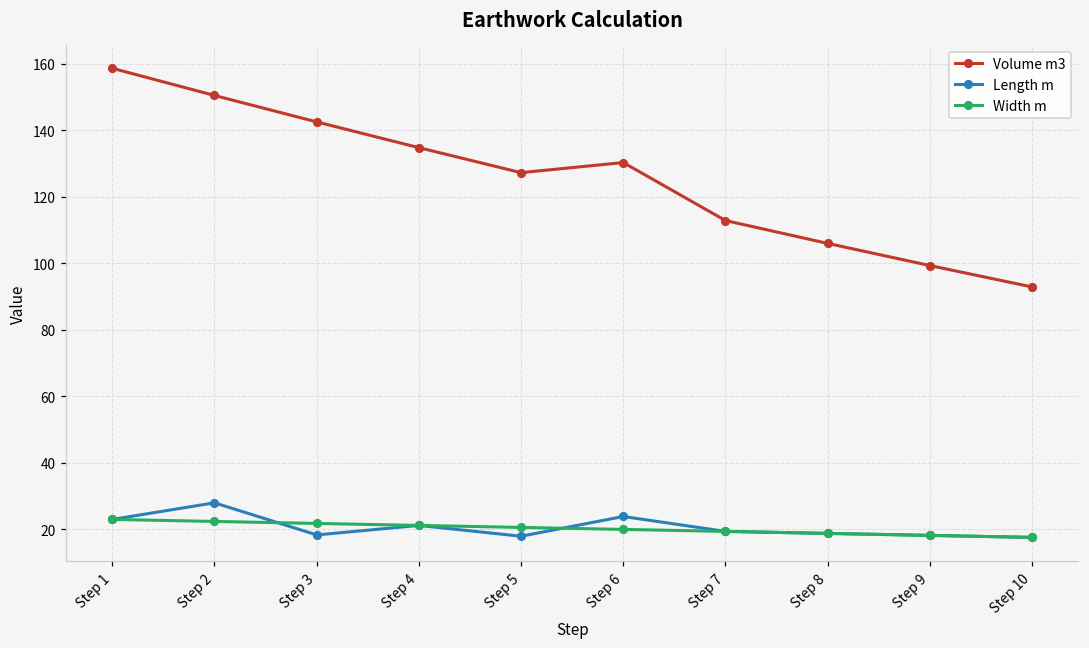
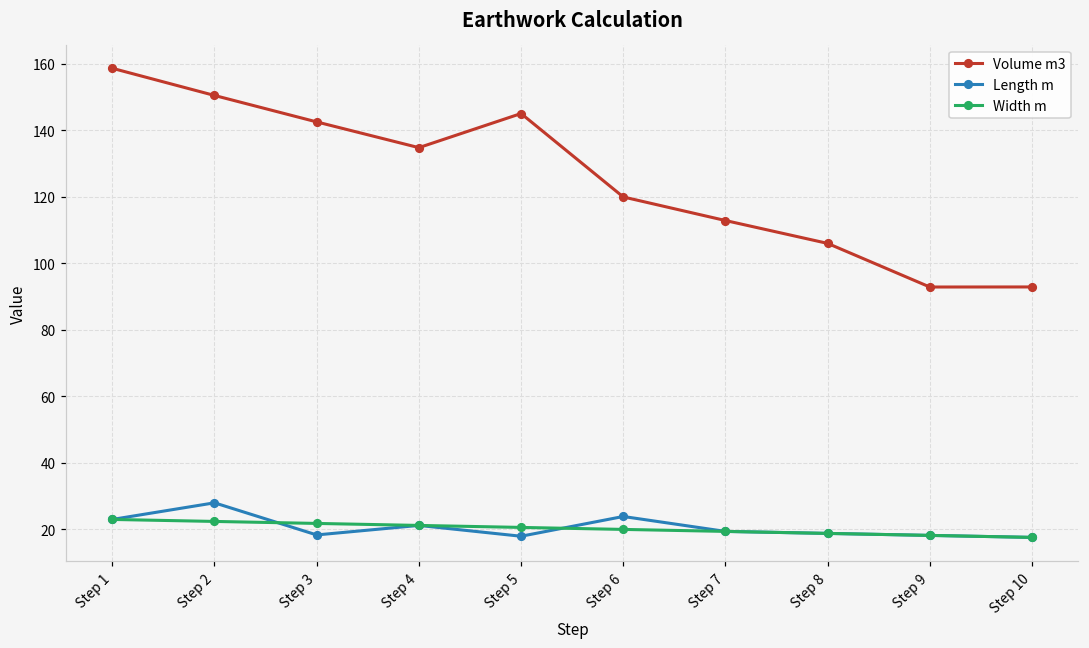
Volume m3, Step 5: 127 -> 145
Volume m3, Step 6: 130 -> 120
Volume m3, Step 9: 99 -> 93
